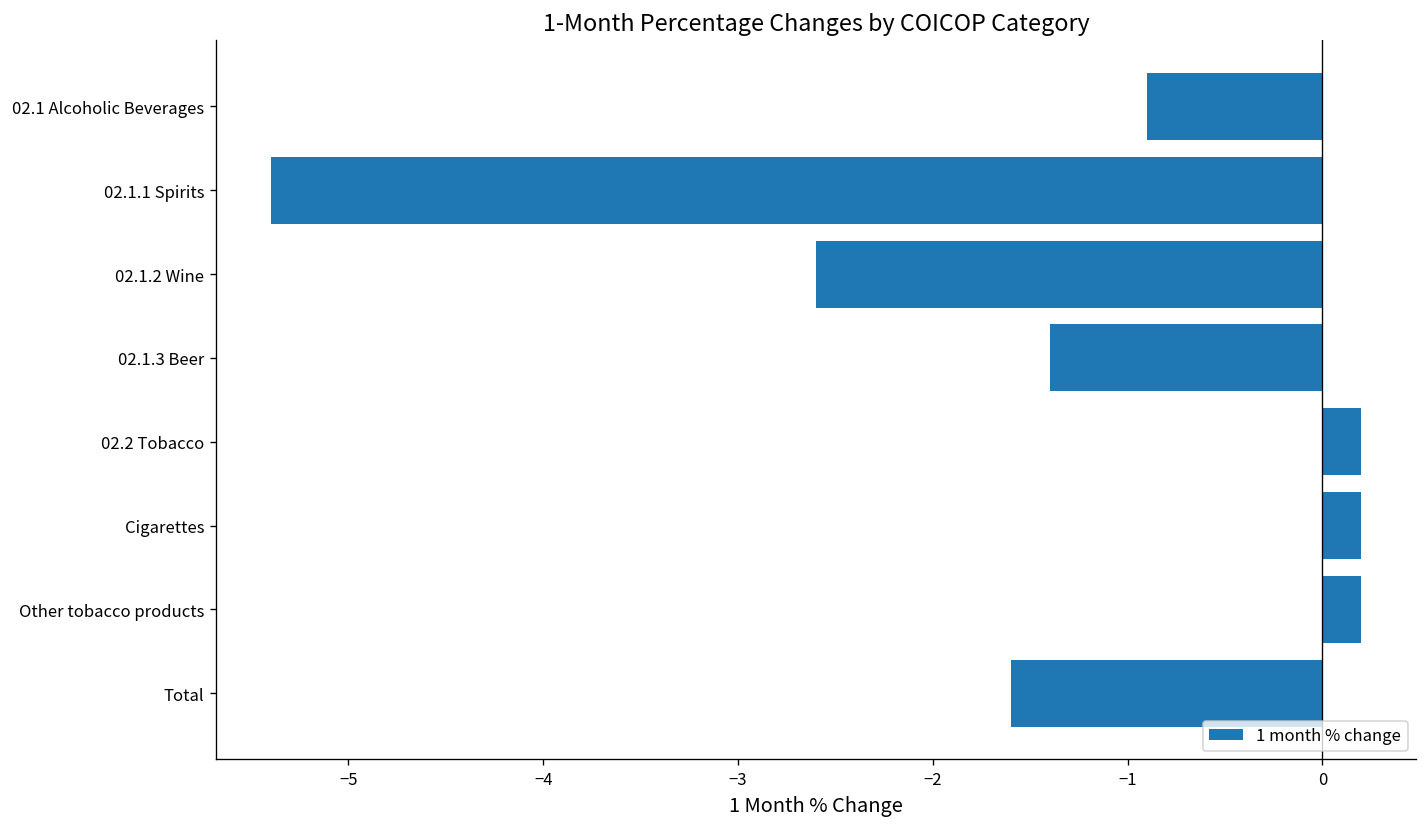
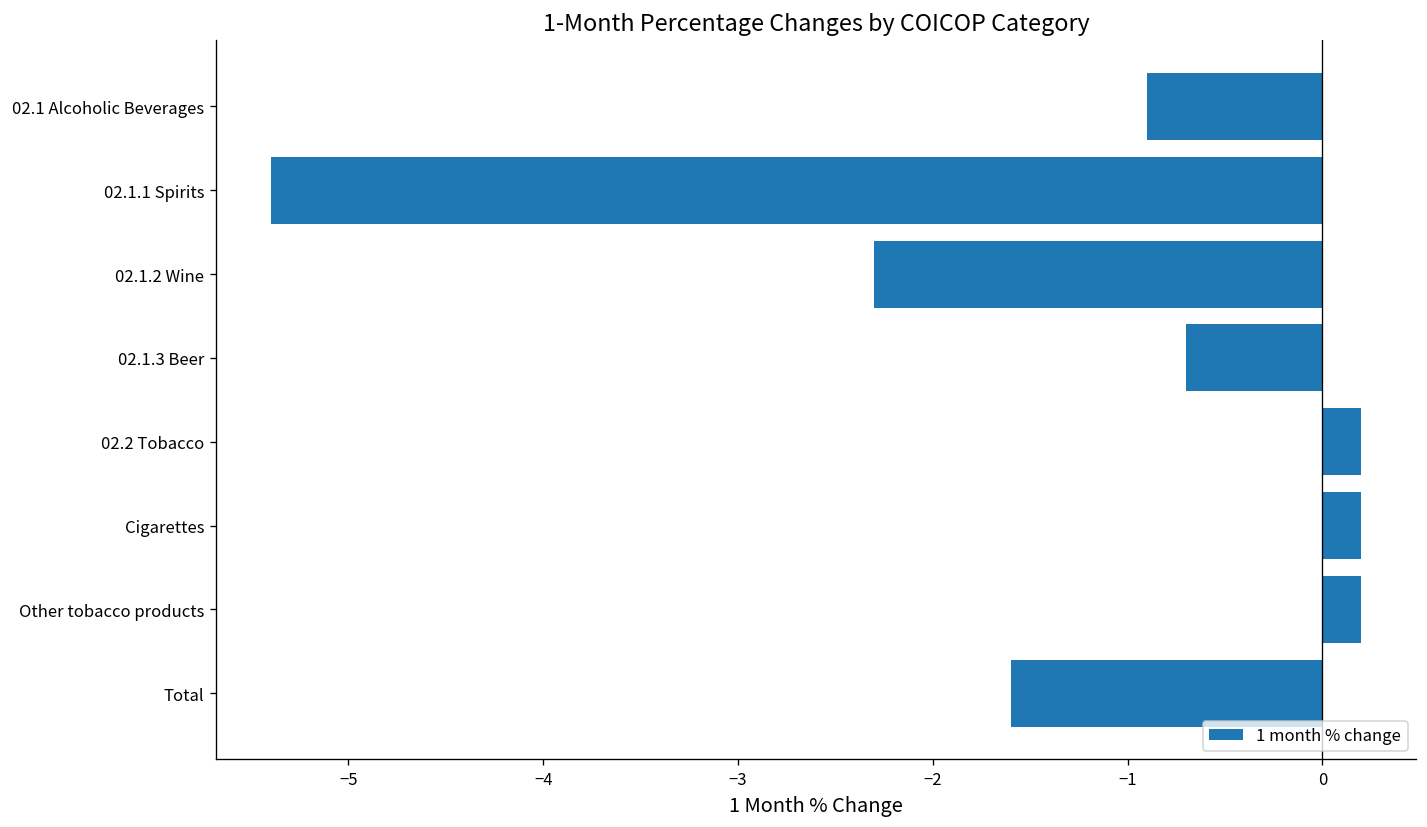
02.1.2 Wine: -2.6 -> -2.3
02.1.3 Beer: -1.4 -> -0.7
